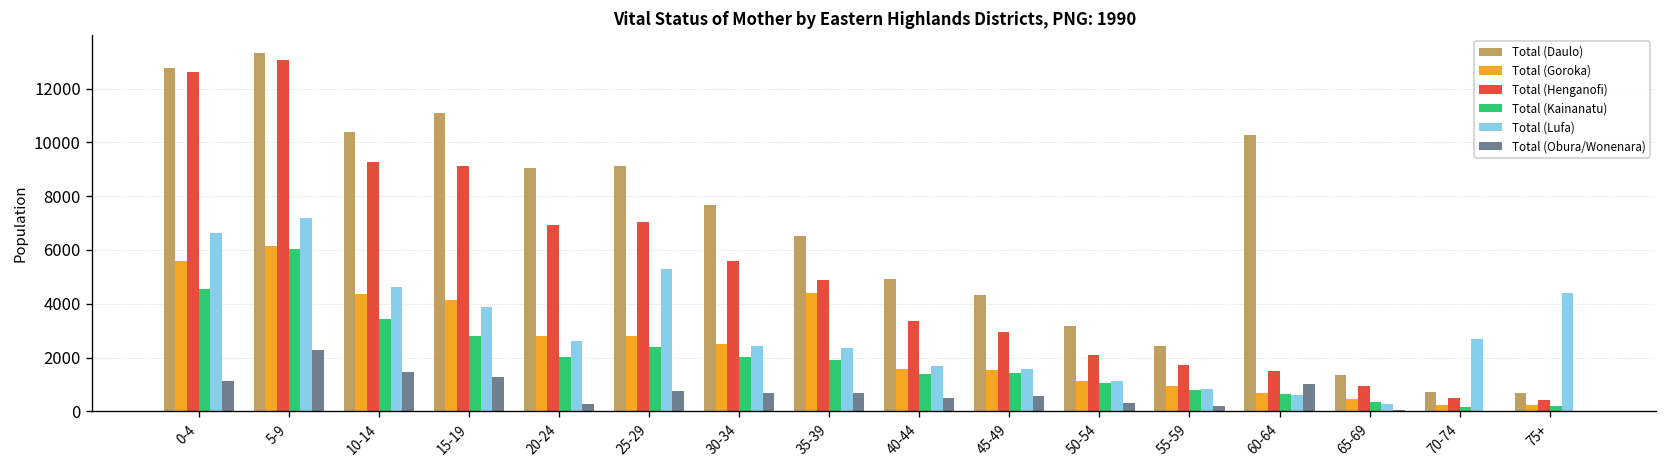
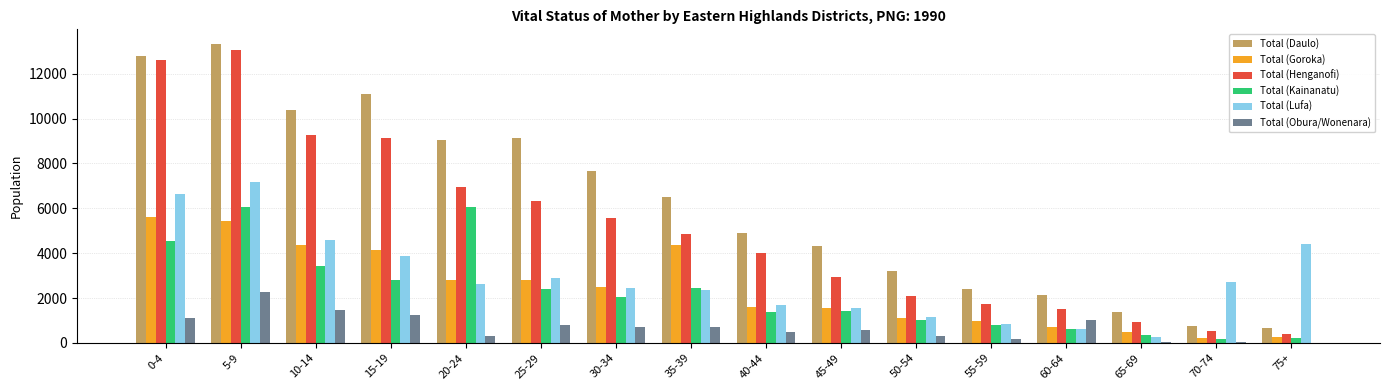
Total (Goroka), 5-9: 6100 -> 5500
Total (Kainanatu), 20-24: 2000 -> 6100
Total (Henganofi), 25-29: 7100 -> 6300
Total (Lufa), 25-29: 5300 -> 2900
Total (Kainanatu), 35-39: 1900 -> 2400
Total (Henganofi), 40-44: 3400 -> 4000
Total (Daulo), 60-64: 10300 -> 2100
